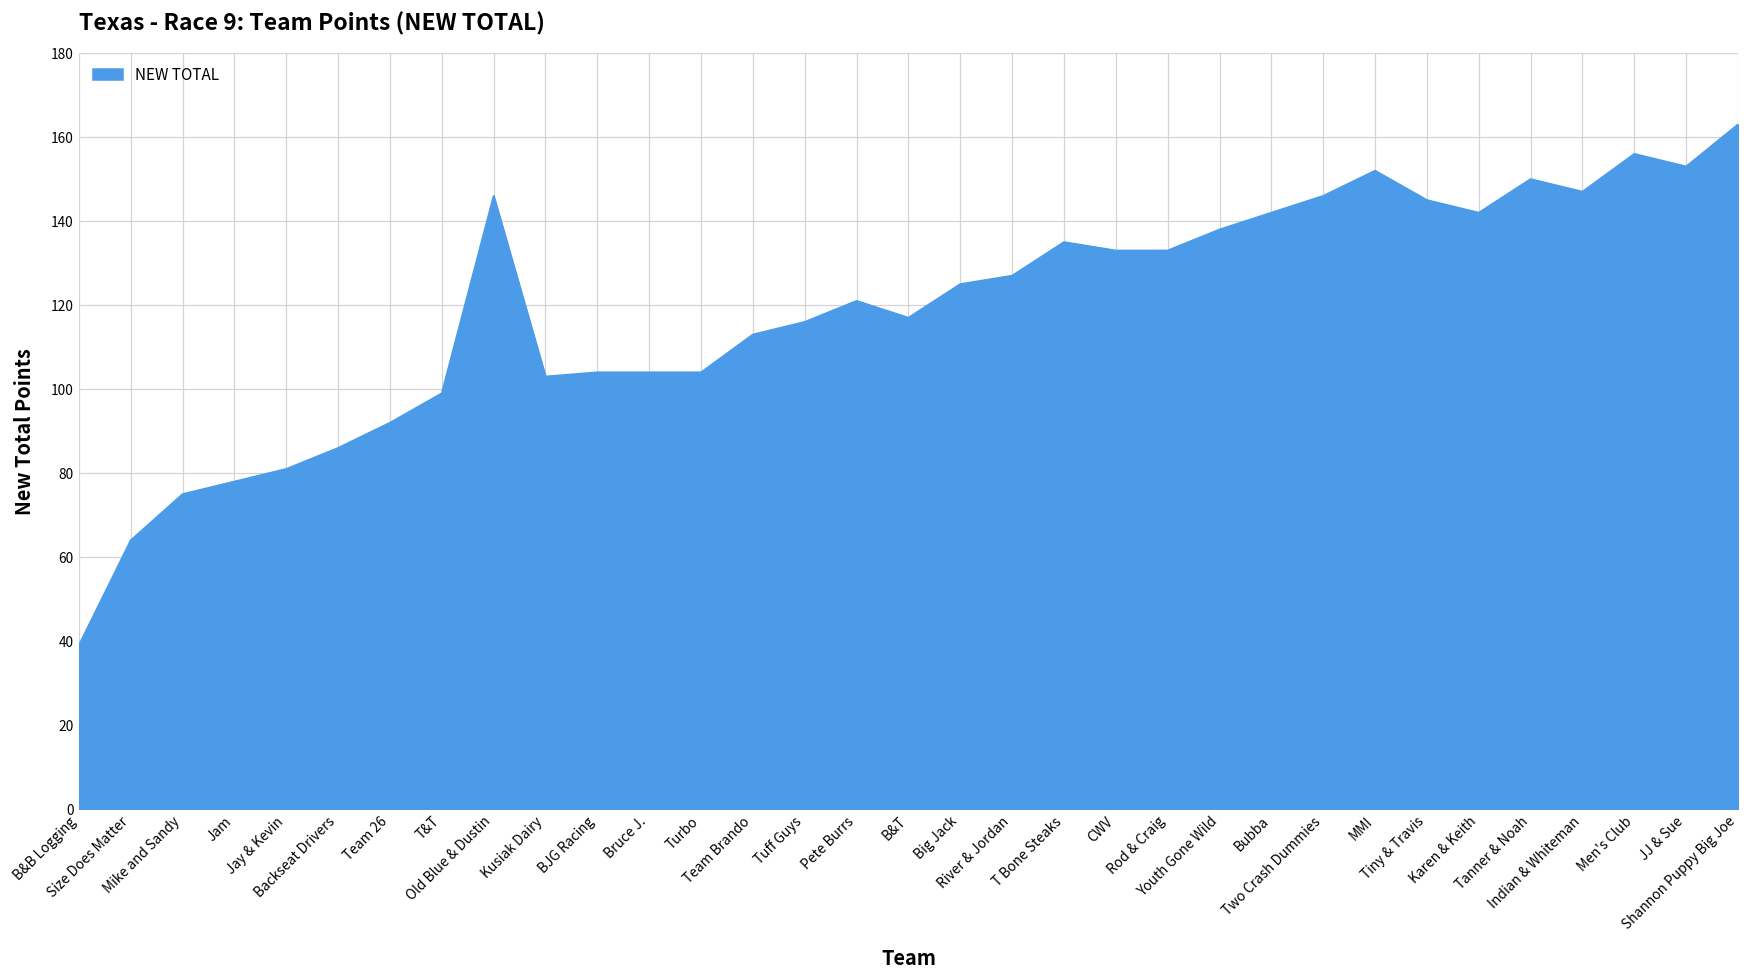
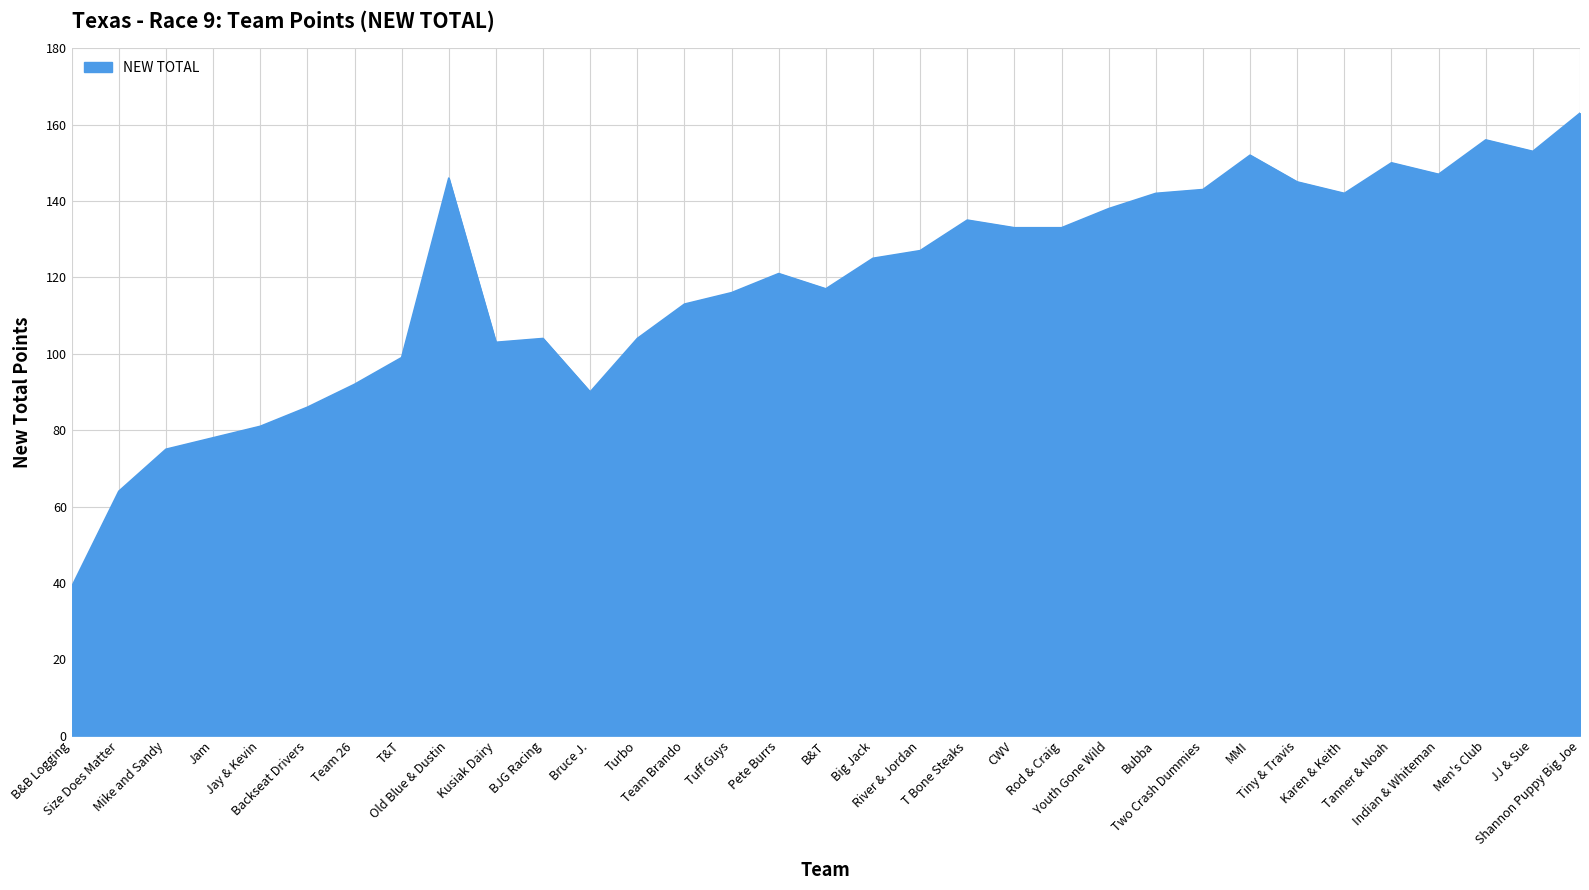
Bruce J.: 104 -> 90
Two Crash Dummies: 146 -> 143
